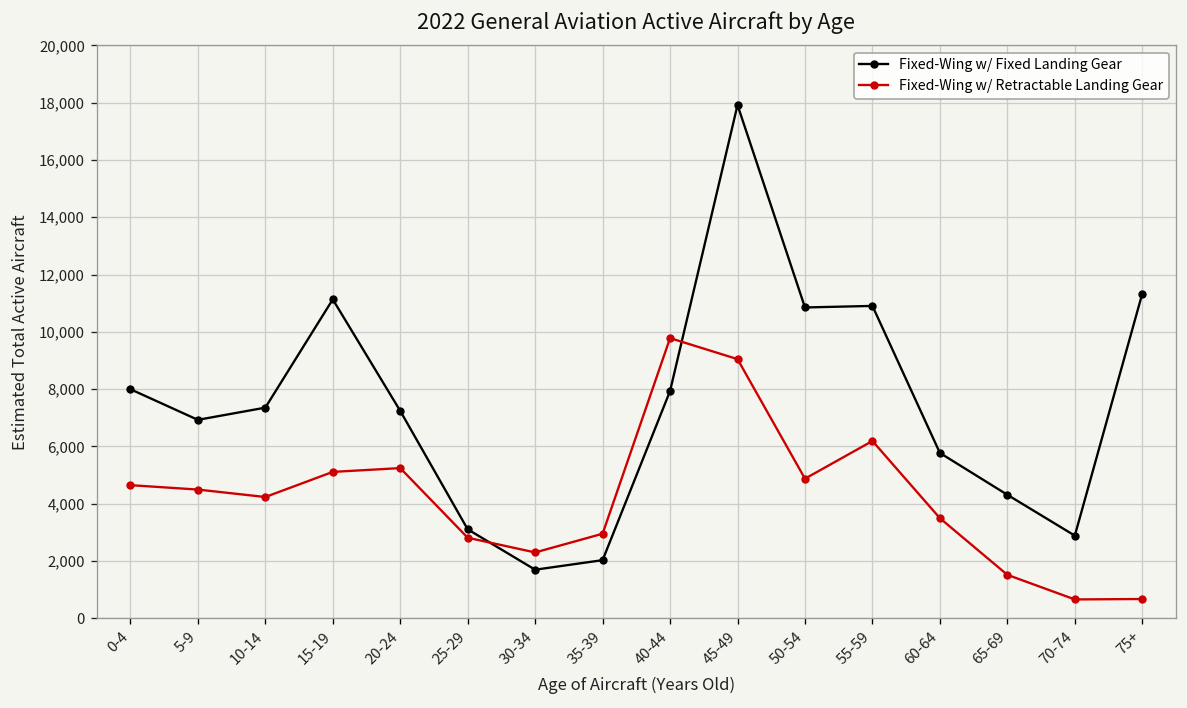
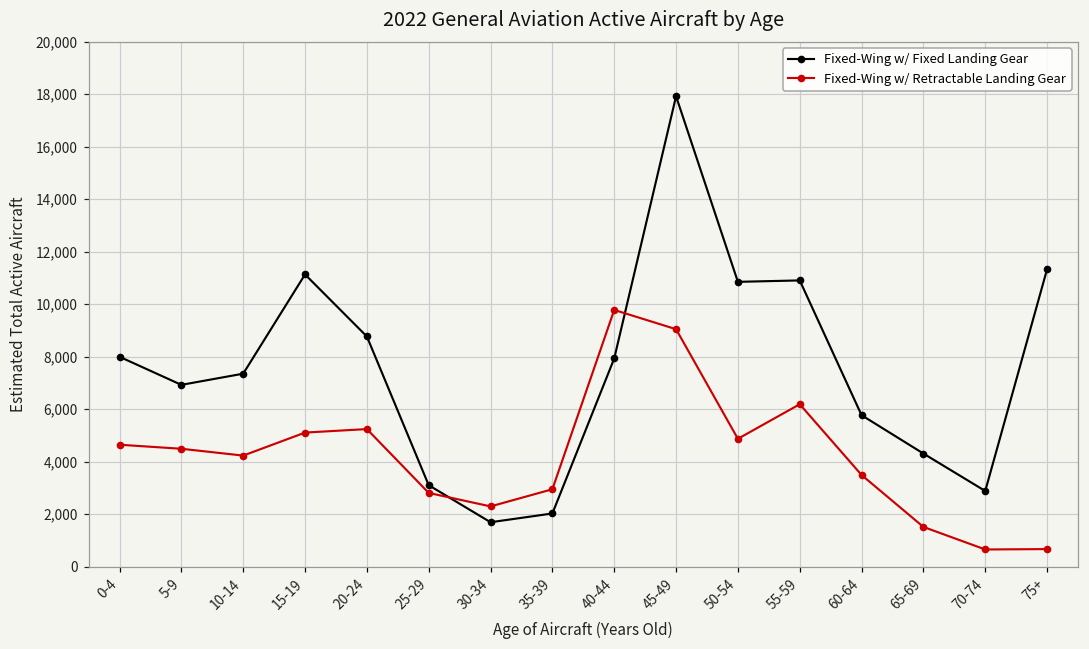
Fixed-Wing w/ Fixed Landing Gear, 20-24: 7,200 -> 8,800
